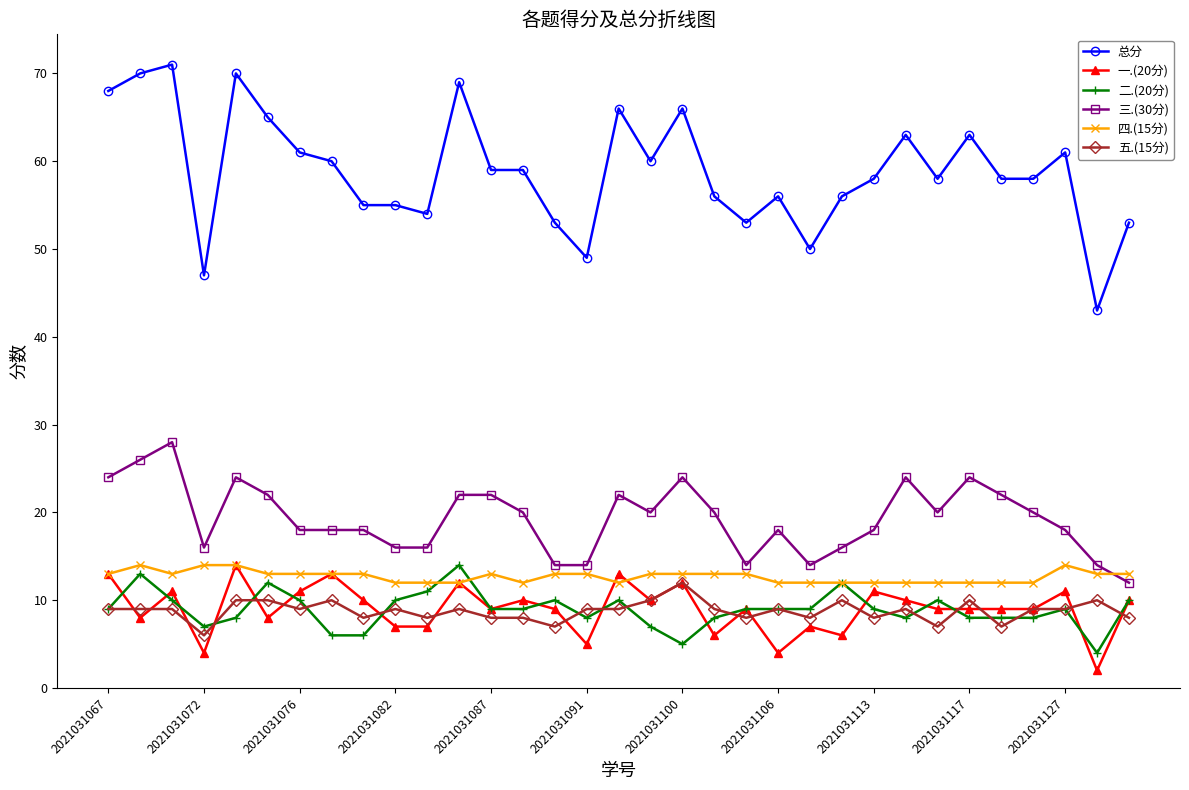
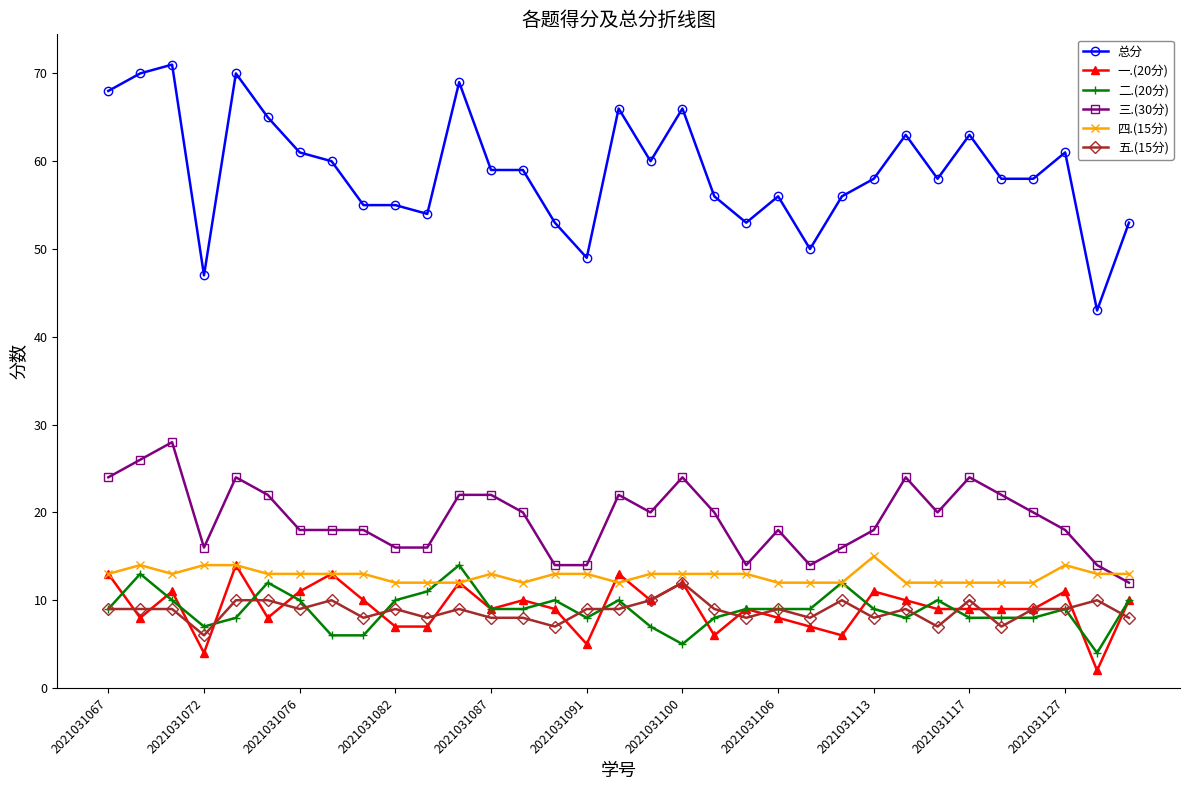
一.(20分), 2021031106: 4 -> 8
四.(15分), 2021031113: 12 -> 15
